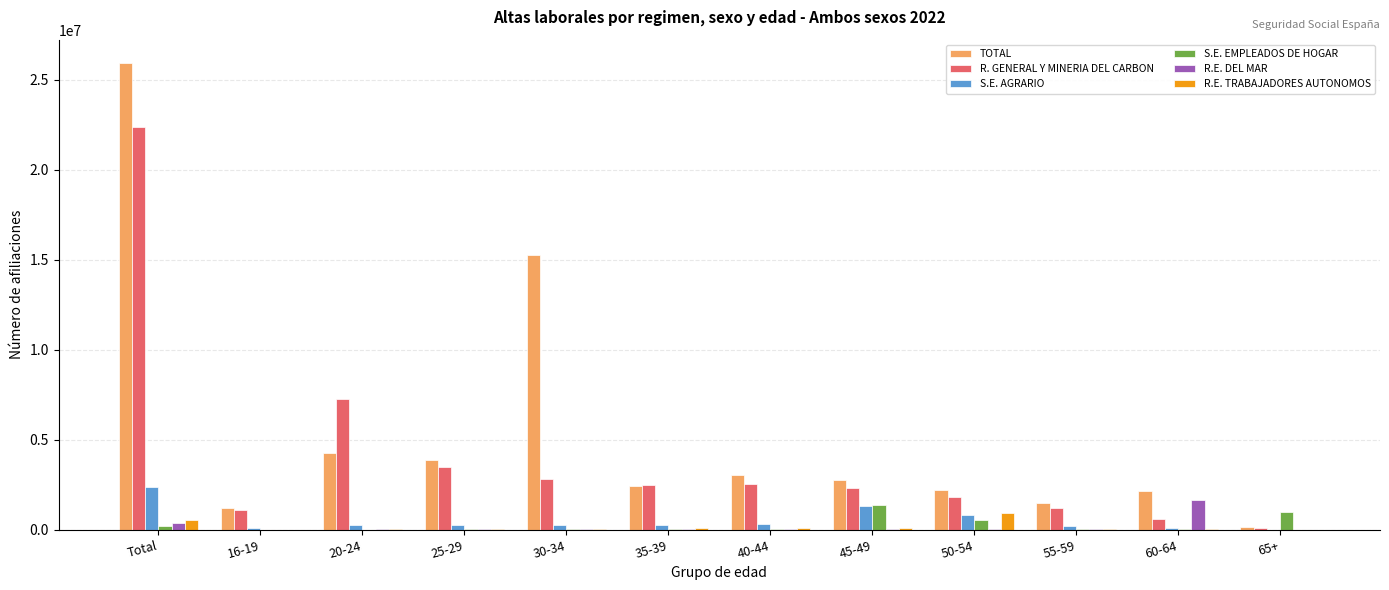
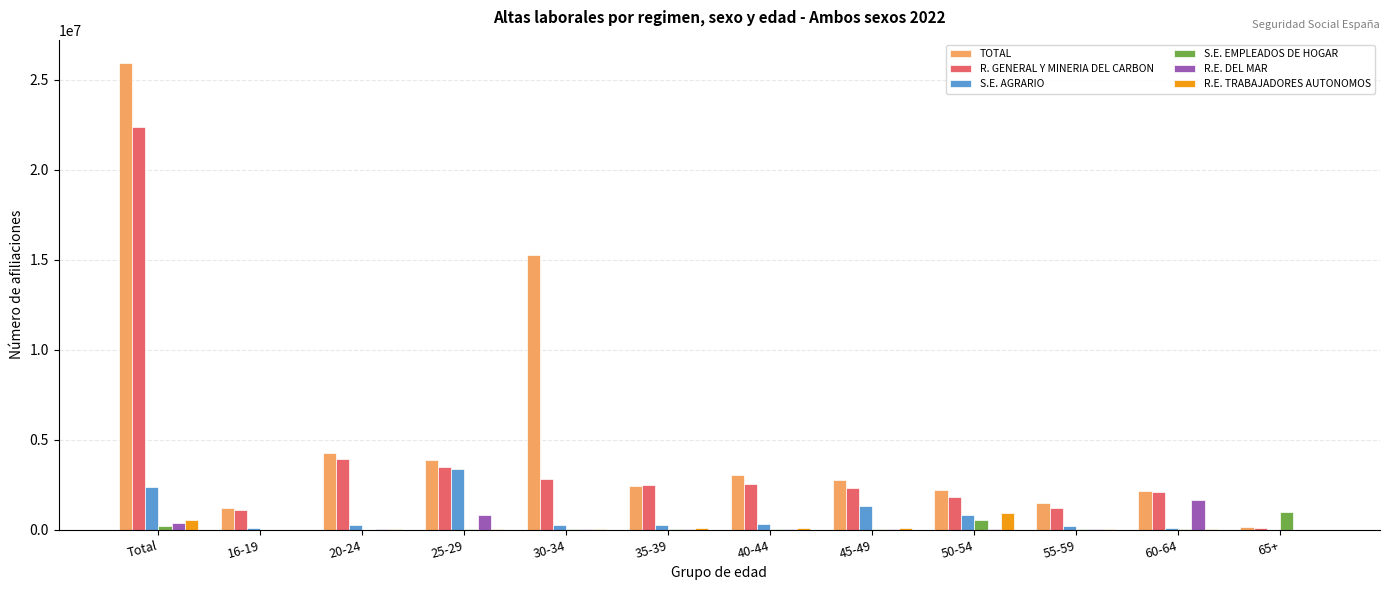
R. GENERAL Y MINERIA DEL CARBON, 20-24: 7200000 -> 3900000
S.E. AGRARIO, 25-29: 300000 -> 3400000
R.E. DEL MAR, 25-29: 100000 -> 800000
S.E. EMPLEADOS DE HOGAR, 45-49: 1400000 -> 0
R. GENERAL Y MINERIA DEL CARBON, 60-64: 600000 -> 2100000
